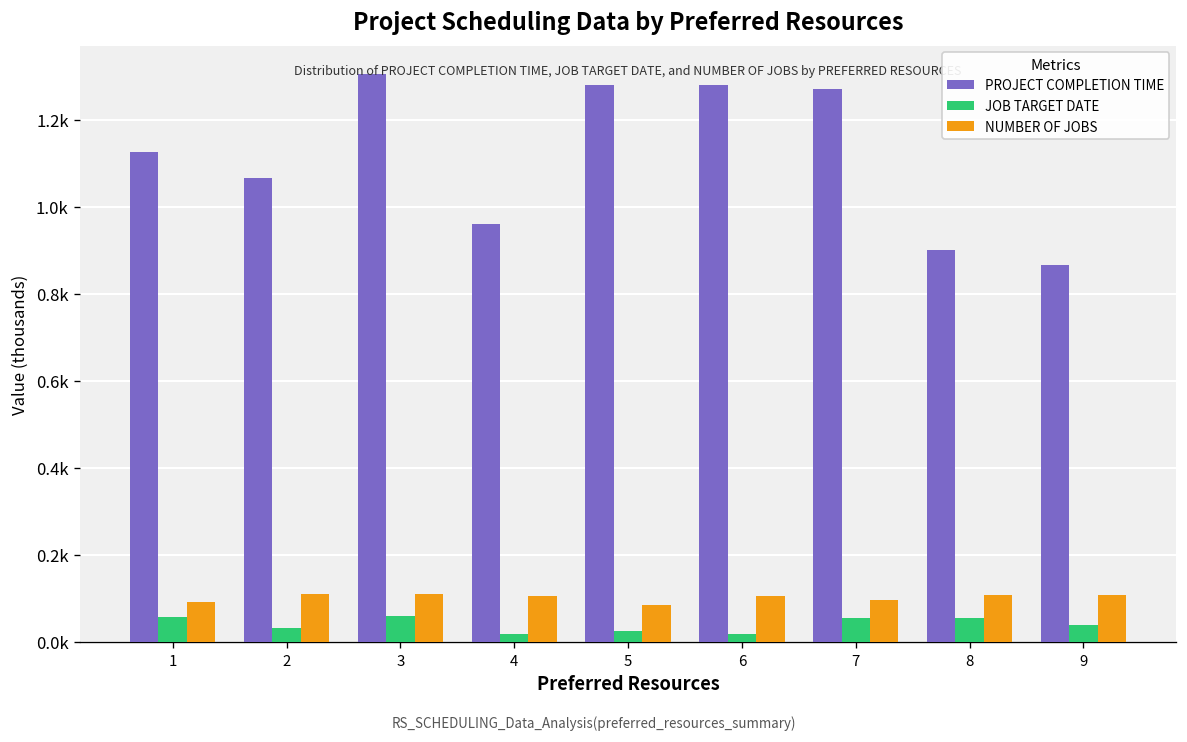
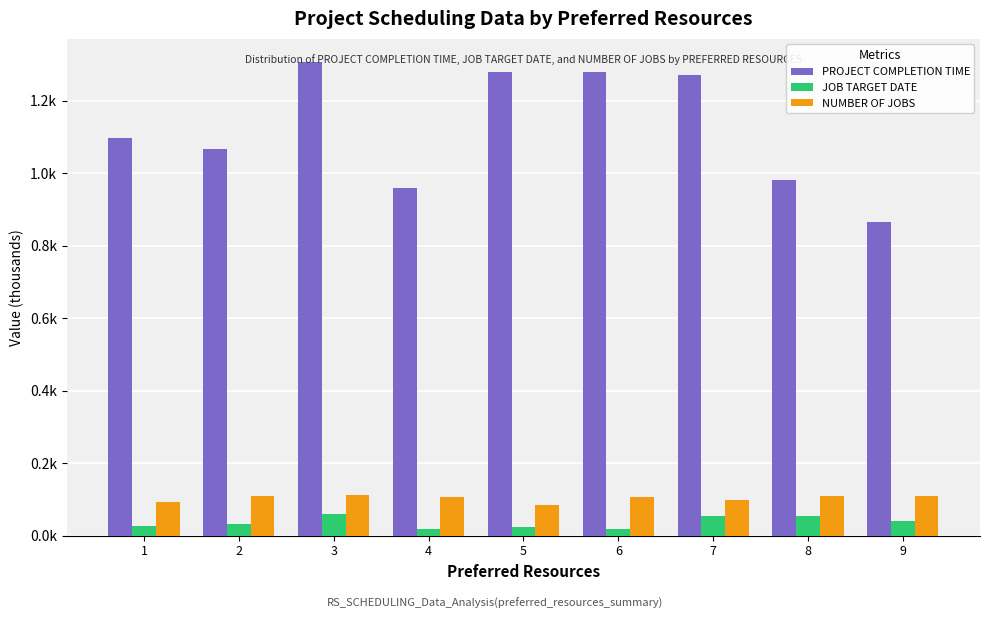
PROJECT COMPLETION TIME, 1: 1130 -> 1100
JOB TARGET DATE, 1: 60 -> 30
PROJECT COMPLETION TIME, 8: 900 -> 980
